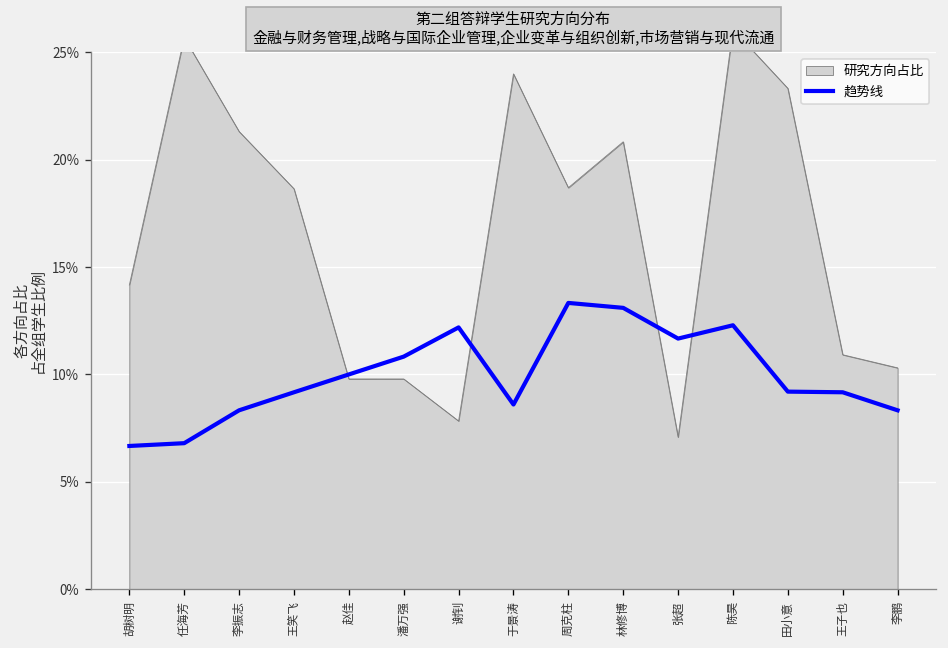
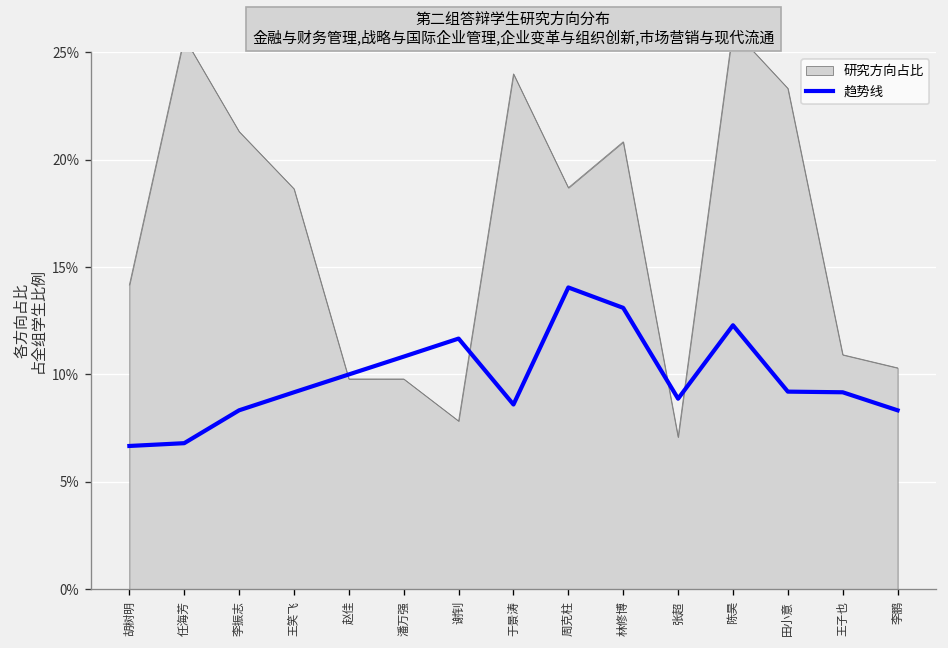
趋势线, 谢钊: 12.2% -> 11.7%
趋势线, 周克柱: 13.3% -> 14.1%
趋势线, 张超: 11.7% -> 8.9%
